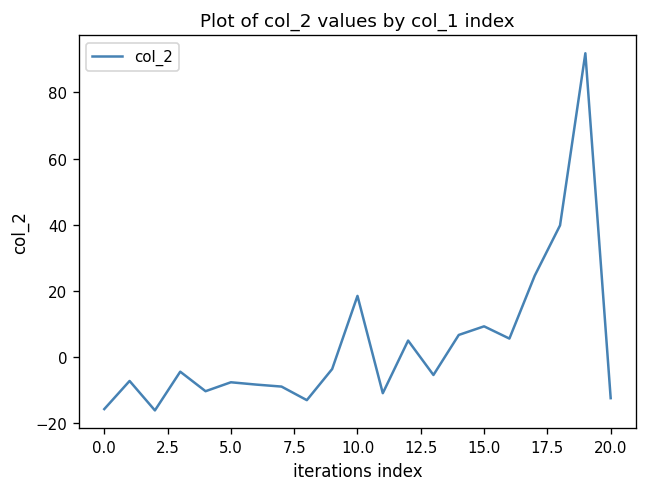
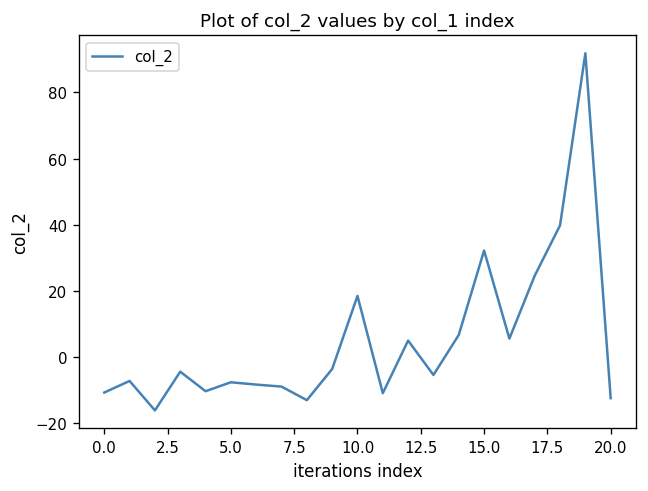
0.0: -16 -> -11
15.0: 9 -> 32
